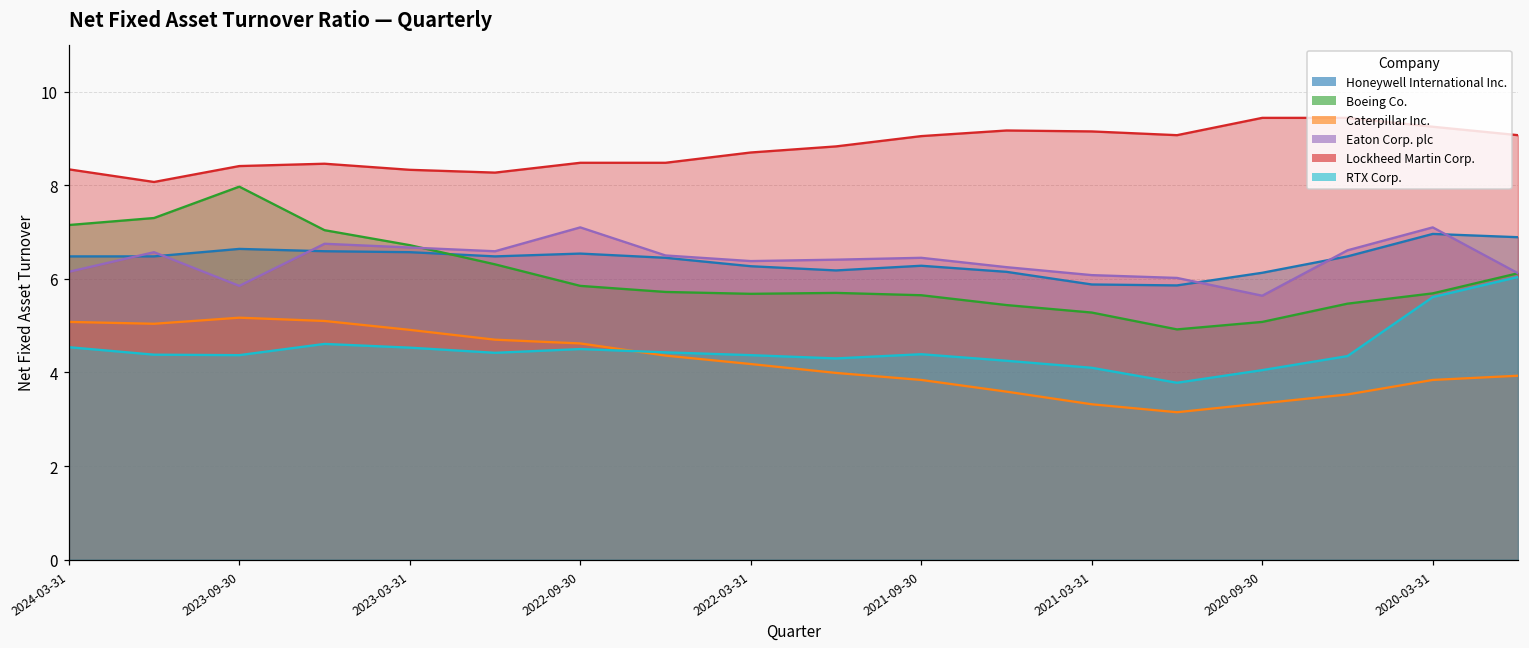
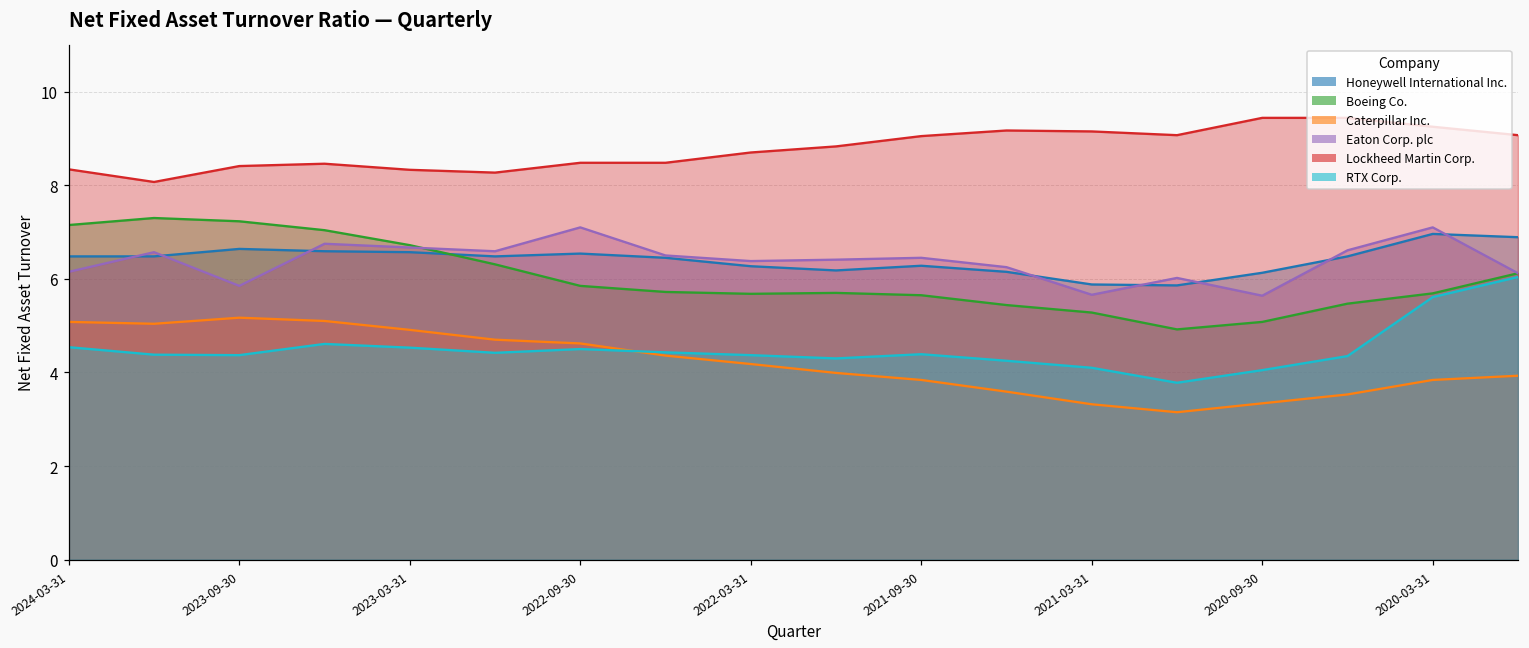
Boeing Co., 2023-09-30: 8.0 -> 7.2
Eaton Corp. plc, 2021-03-31: 6.1 -> 5.7
